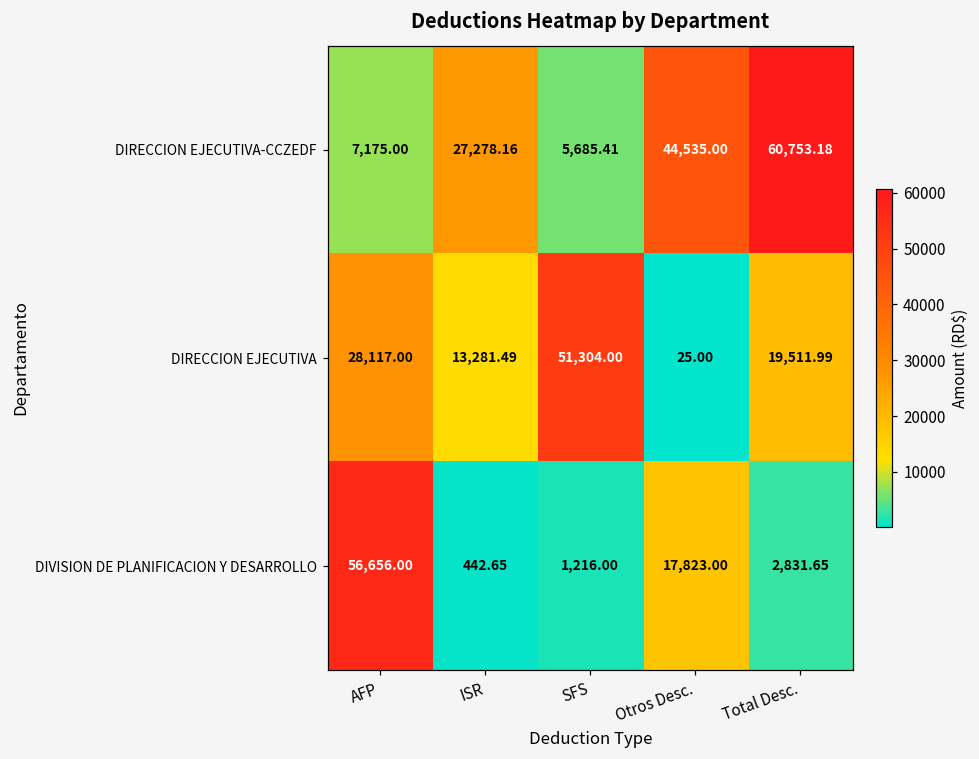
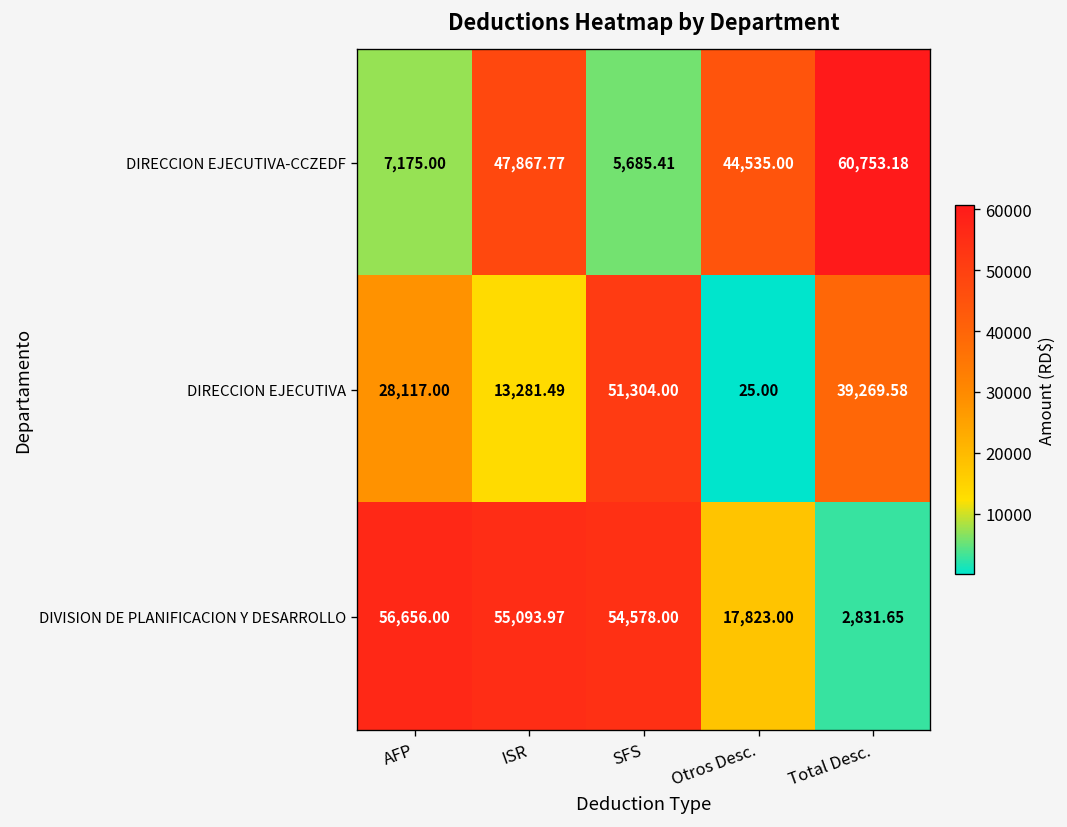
DIRECCION EJECUTIVA-CCZEDF, ISR: 27,278.16 -> 47,867.77
DIRECCION EJECUTIVA, Total Desc.: 19,511.99 -> 39,269.58
DIVISION DE PLANIFICACION Y DESARROLLO, ISR: 442.65 -> 55,093.97
DIVISION DE PLANIFICACION Y DESARROLLO, SFS: 1,216.00 -> 54,578.00
